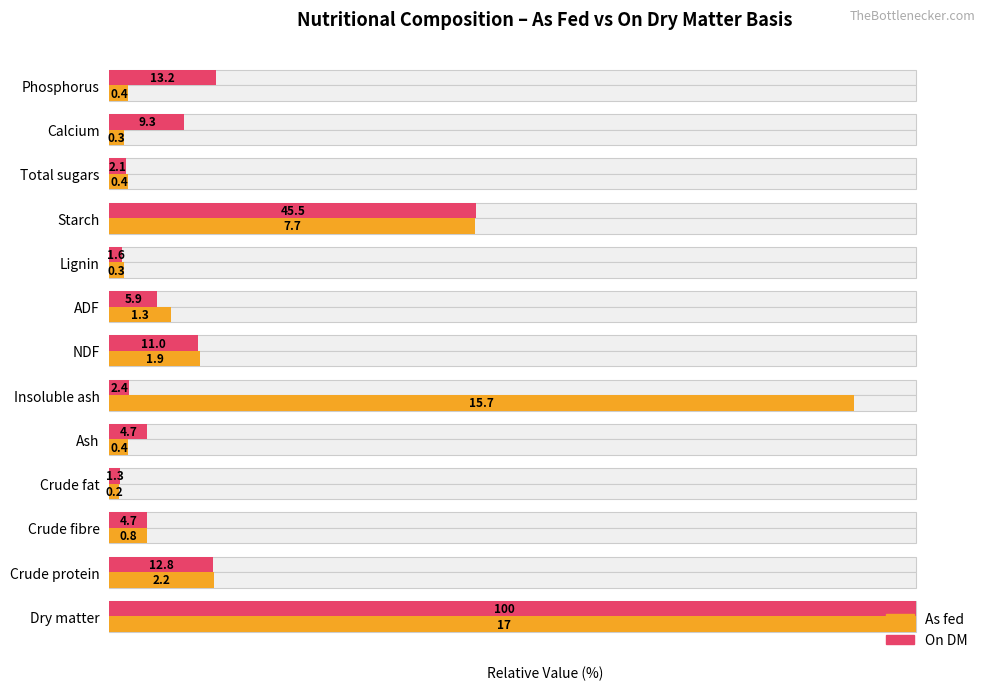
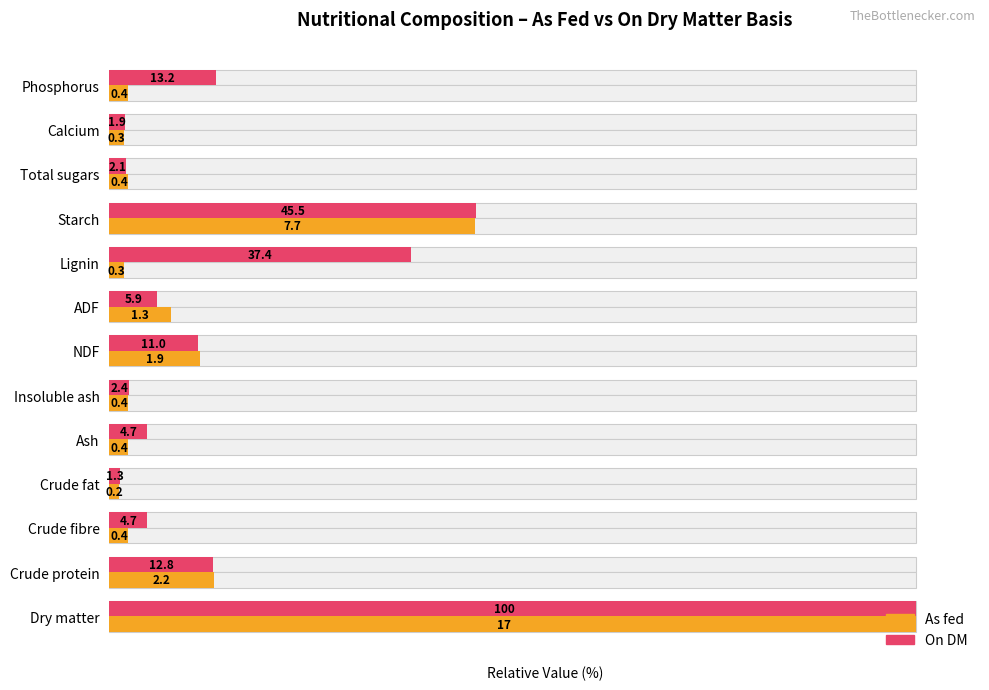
On DM, Calcium: 9.3 -> 1.9
On DM, Lignin: 1.6 -> 37.4
As fed, Insoluble ash: 15.7 -> 0.4
As fed, Crude fibre: 0.8 -> 0.4
